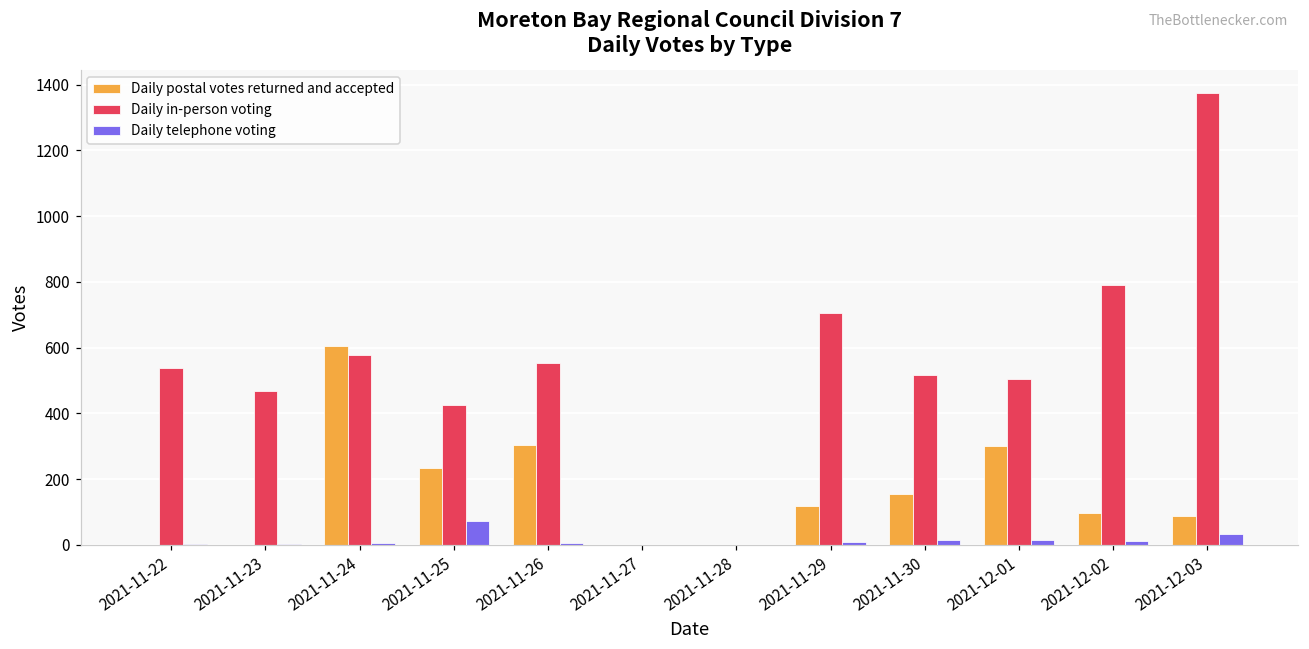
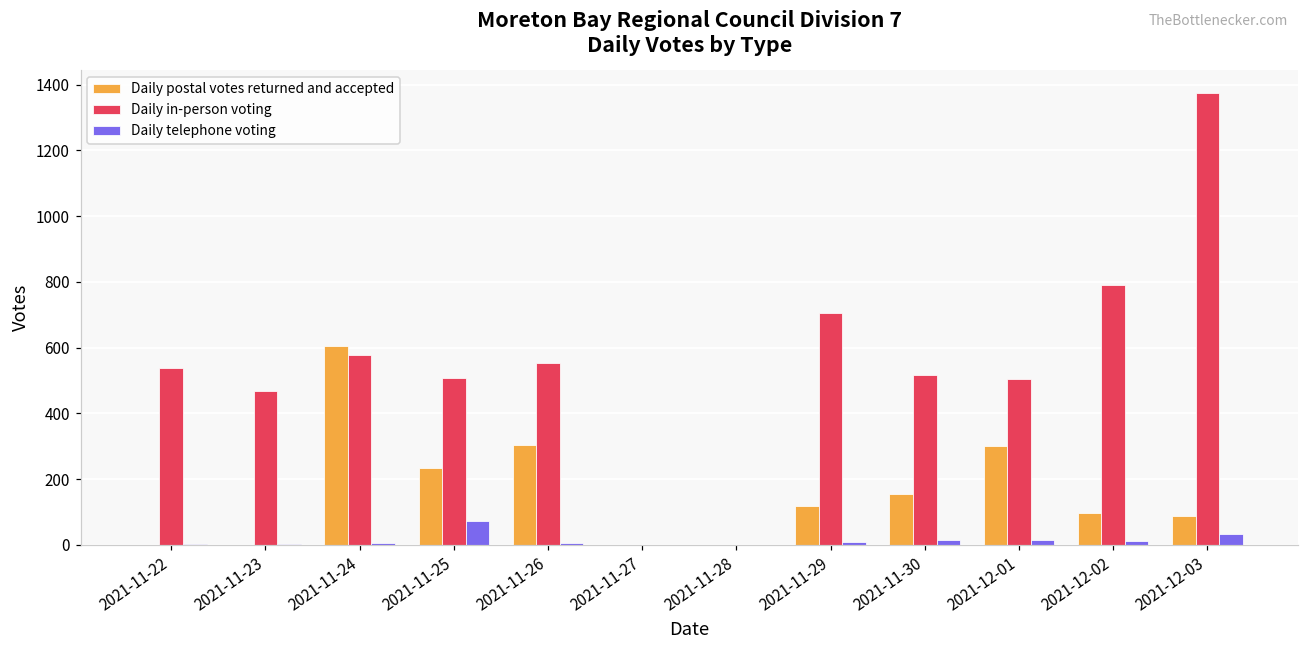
Daily in-person voting, 2021-11-25: 430 -> 510
